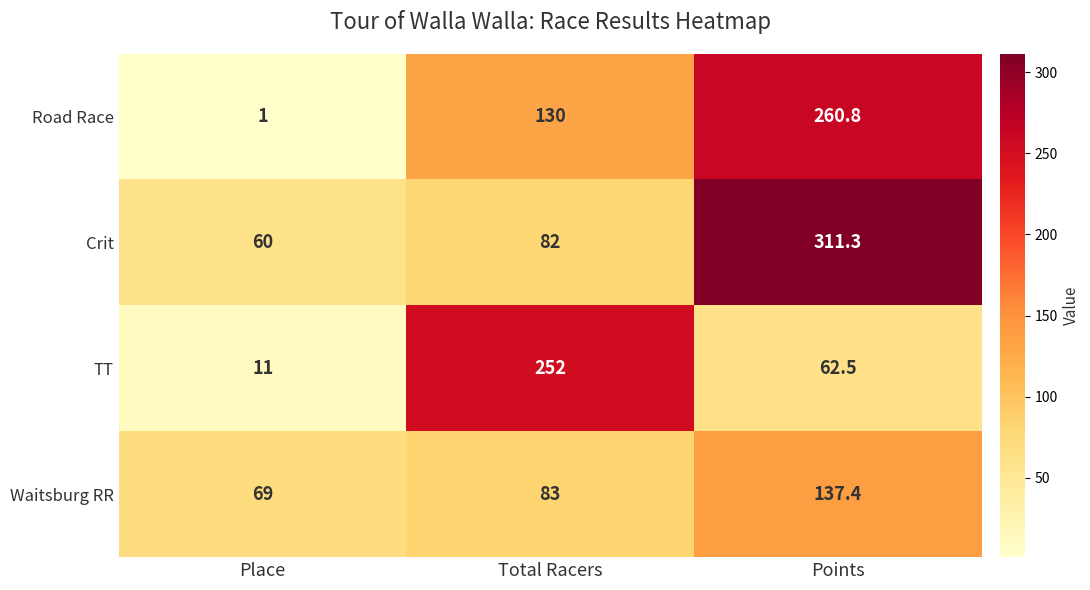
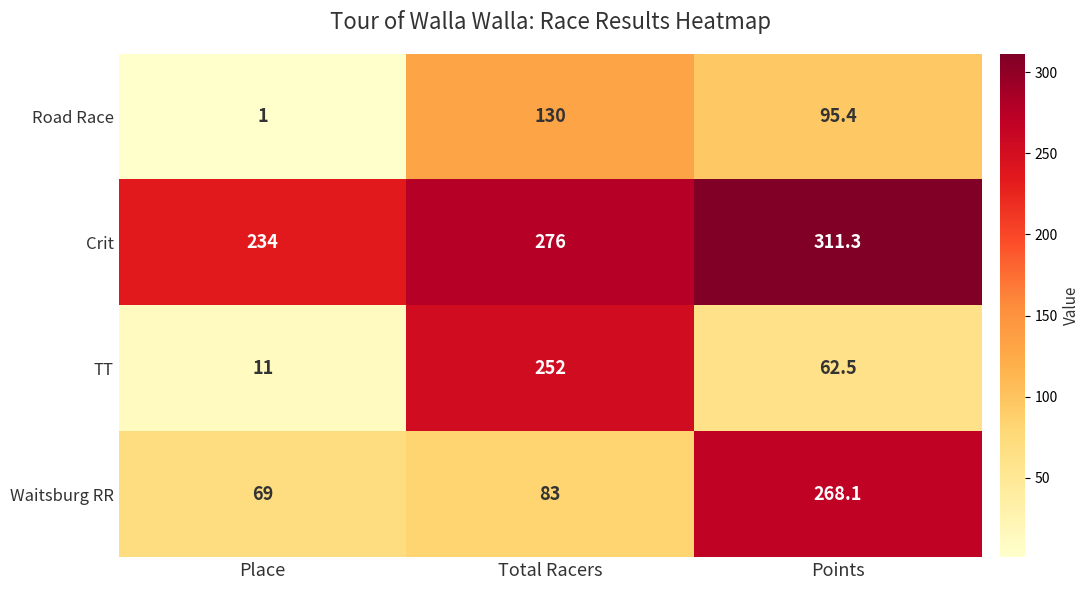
Road Race, Points: 260.8 -> 95.4
Crit, Place: 60 -> 234
Crit, Total Racers: 82 -> 276
Waitsburg RR, Points: 137.4 -> 268.1
